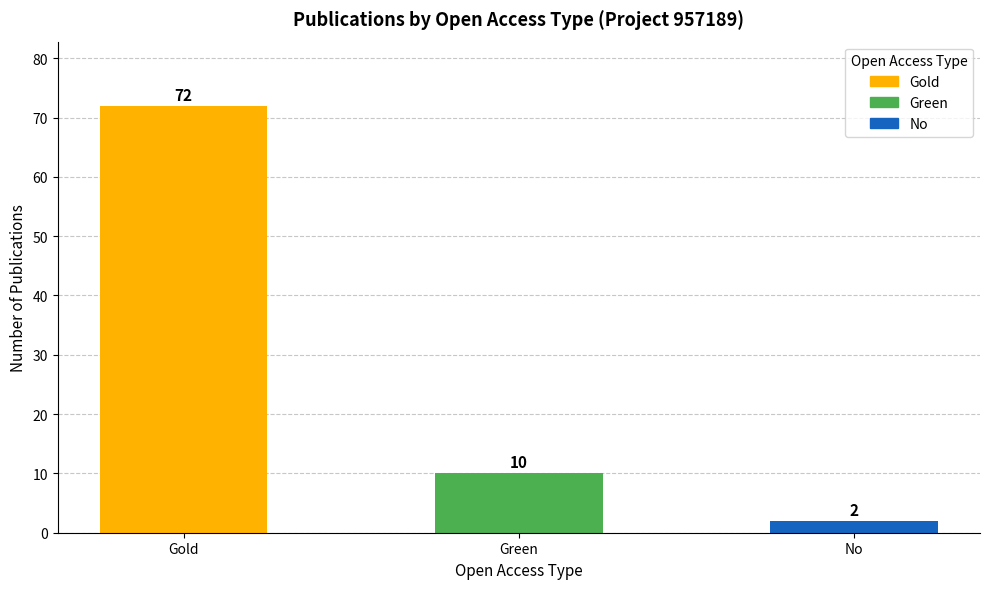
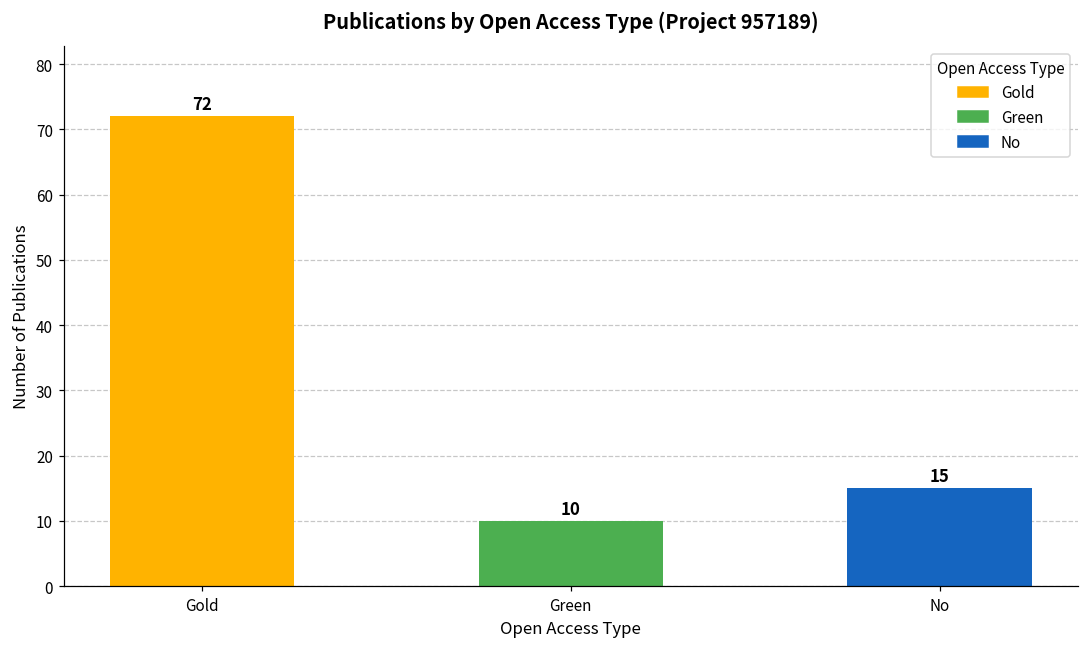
No: 2 -> 15
